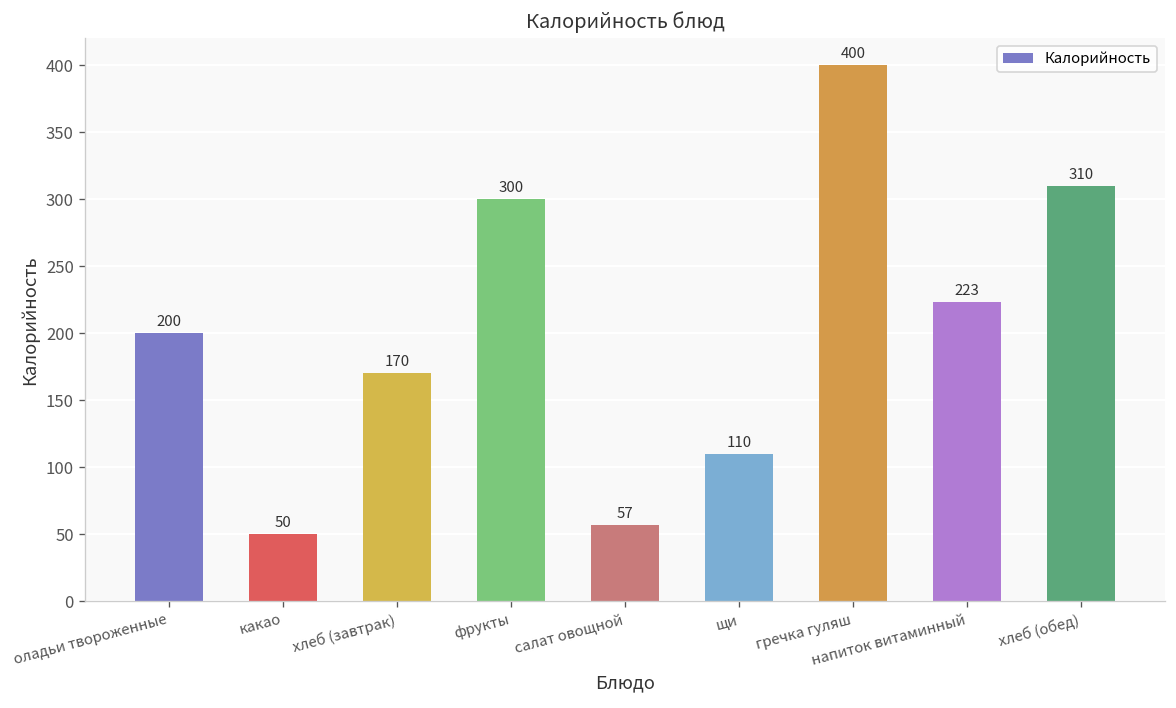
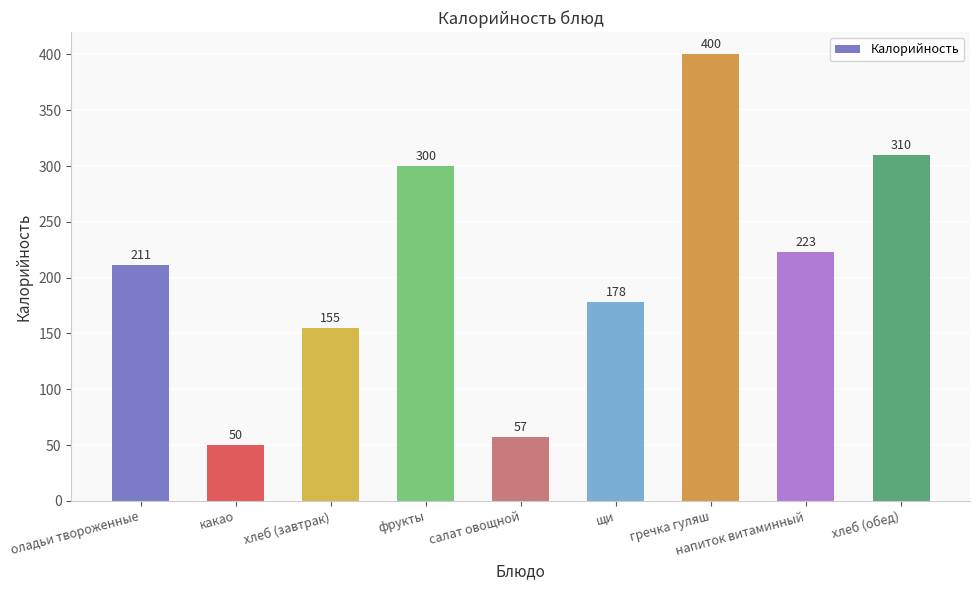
оладьи твороженные: 200 -> 211
хлеб (завтрак): 170 -> 155
щи: 110 -> 178
